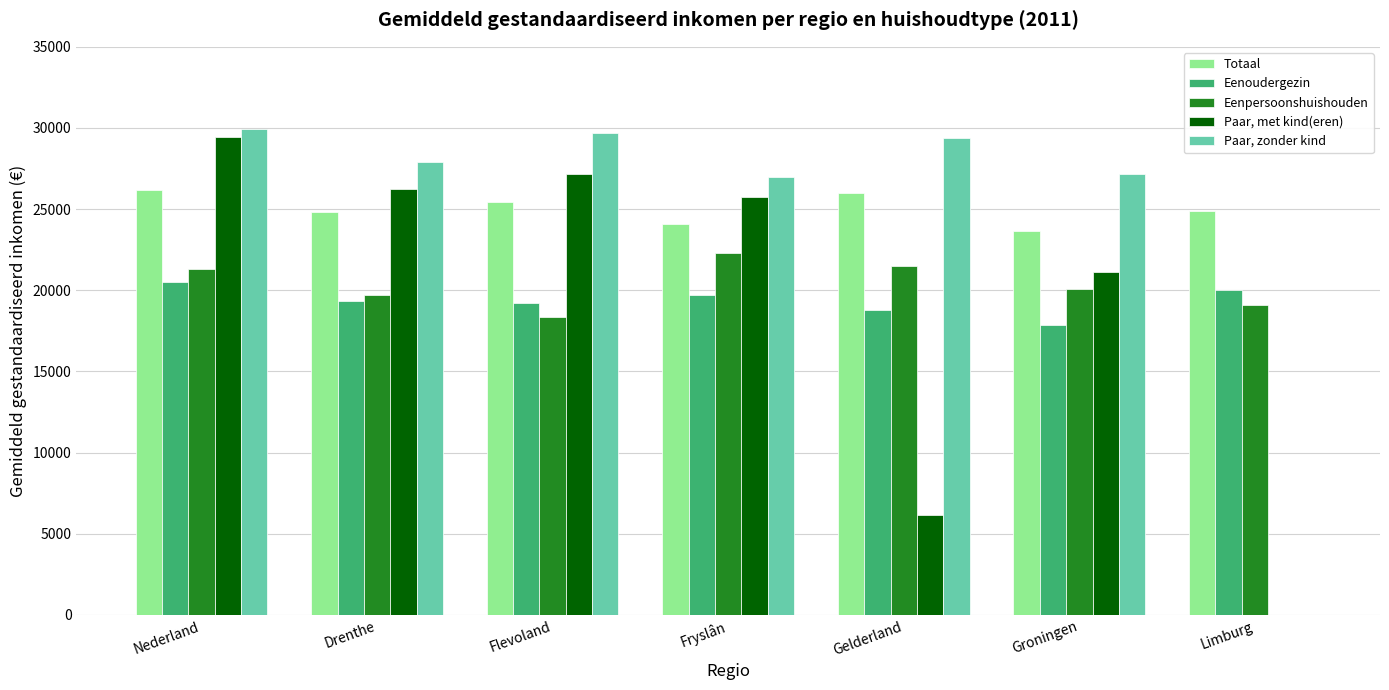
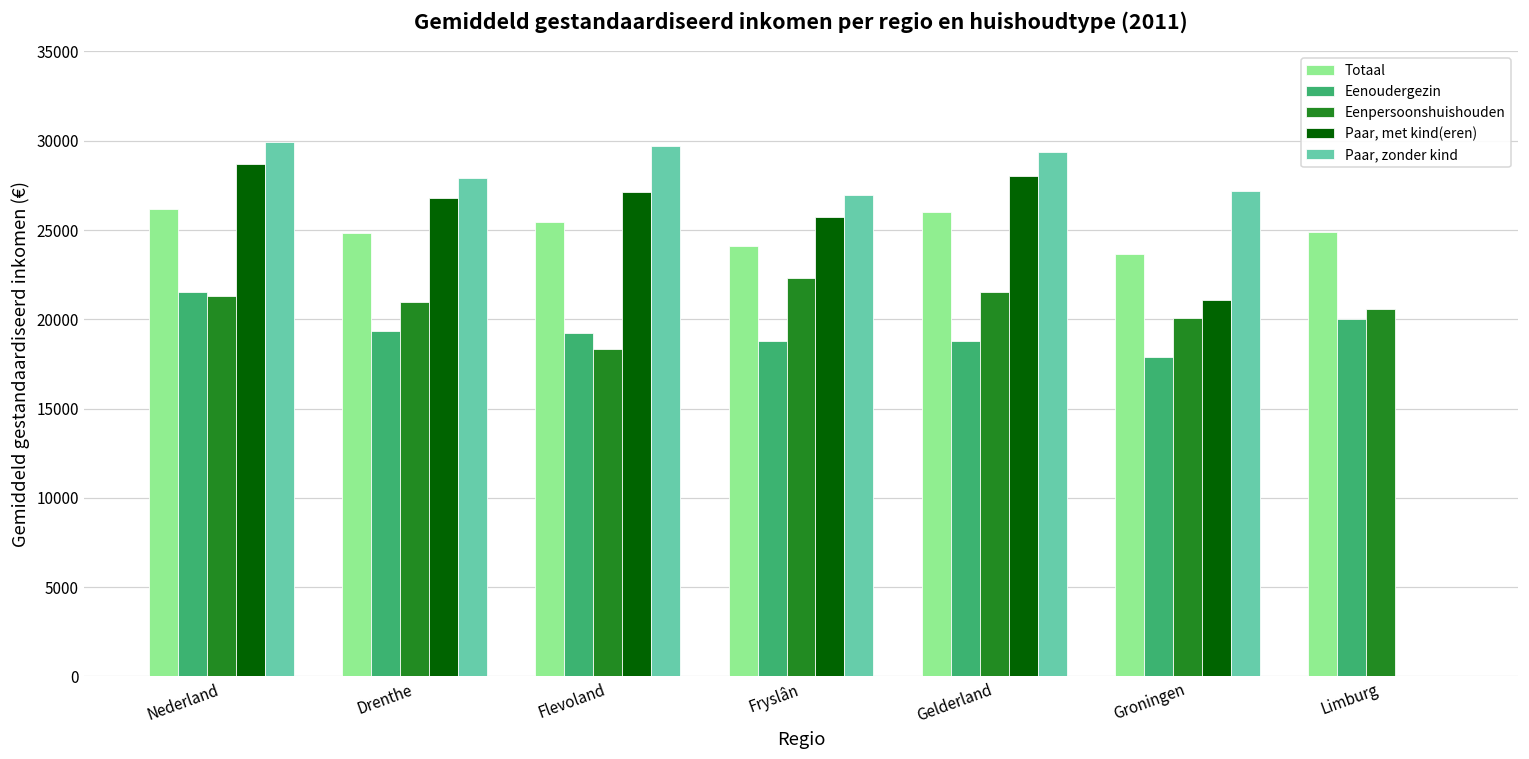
Eenoudergezin, Nederland: 20500 -> 21500
Paar, met kind(eren), Nederland: 29500 -> 28700
Eenpersoonshuishouden, Drenthe: 19700 -> 21000
Paar, met kind(eren), Drenthe: 26200 -> 26800
Eenoudergezin, Fryslân: 19700 -> 18800
Paar, met kind(eren), Gelderland: 6200 -> 28000
Eenpersoonshuishouden, Limburg: 19100 -> 20600
